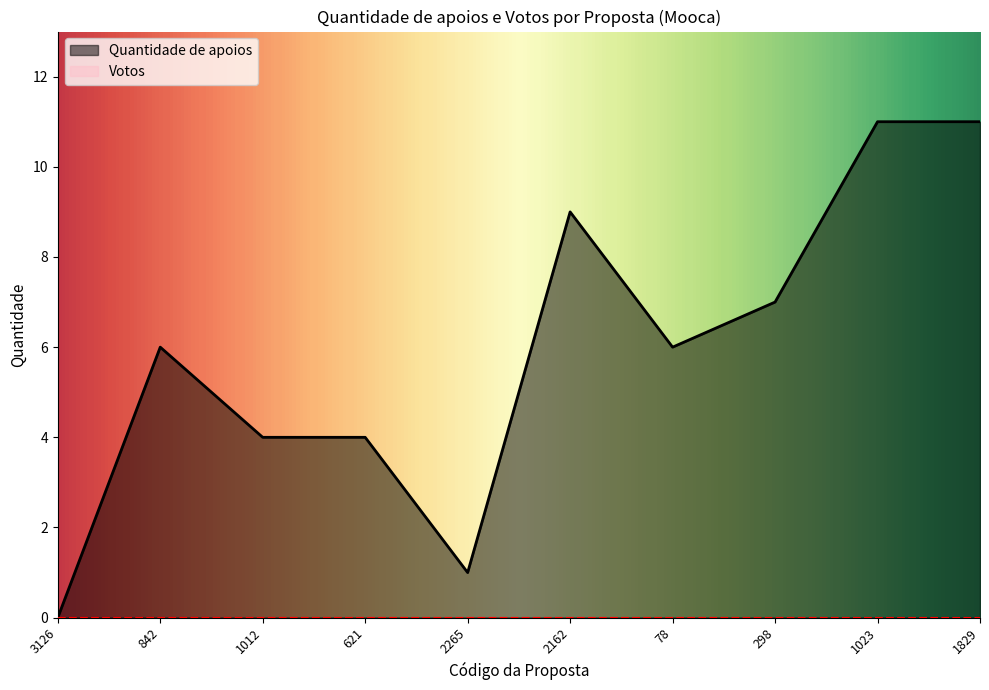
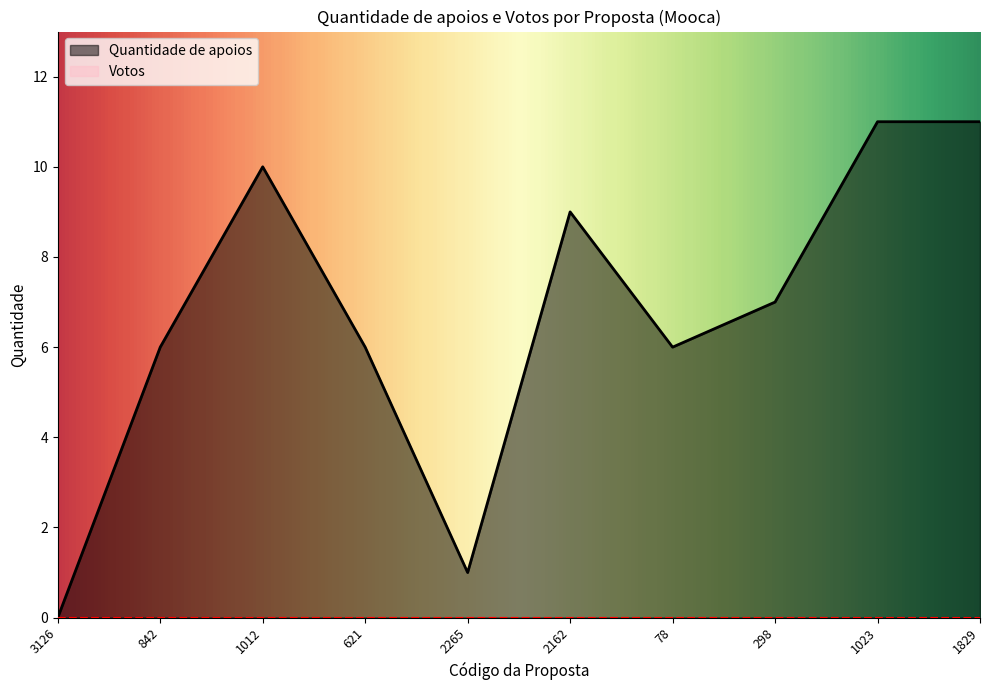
Quantidade de apoios, 1012: 4 -> 10
Quantidade de apoios, 621: 4 -> 6
